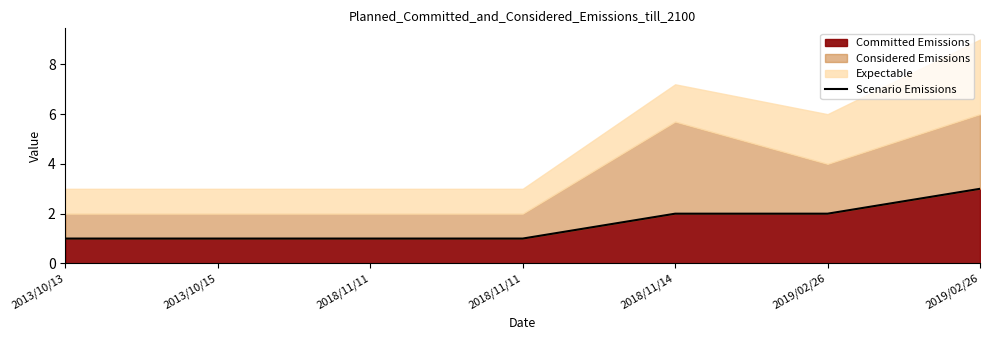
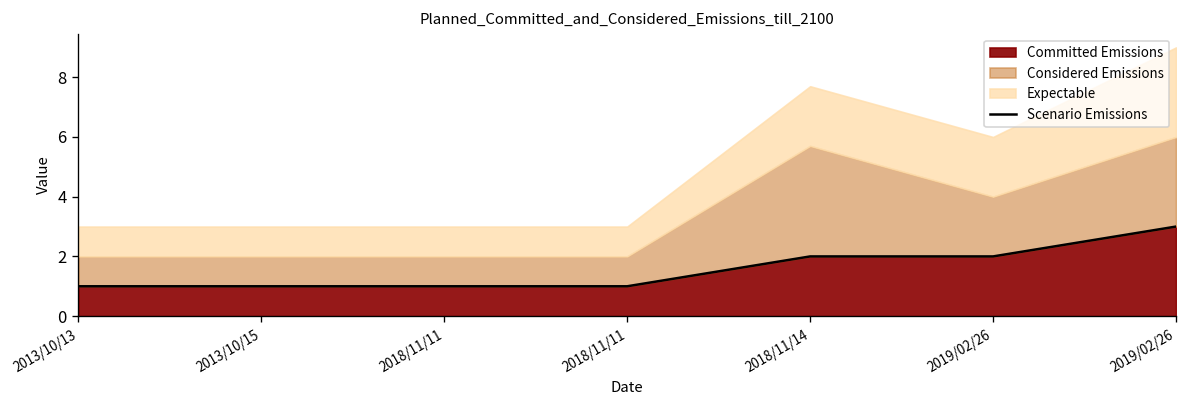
Expectable, 2018/11/14: 1.5 -> 2.0
